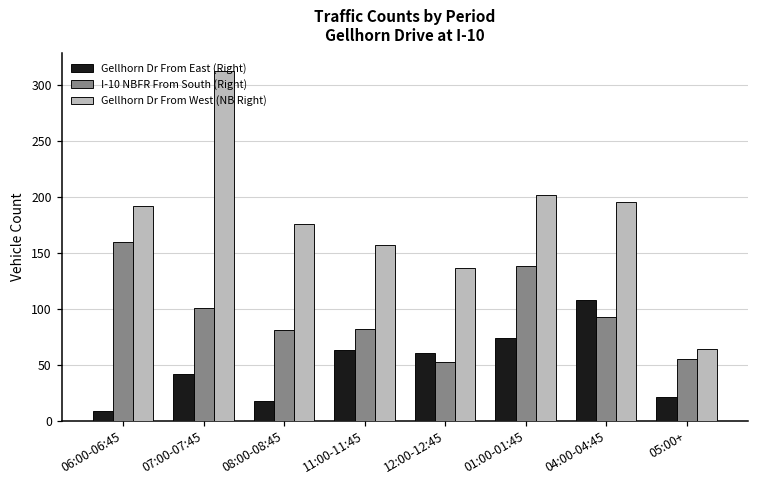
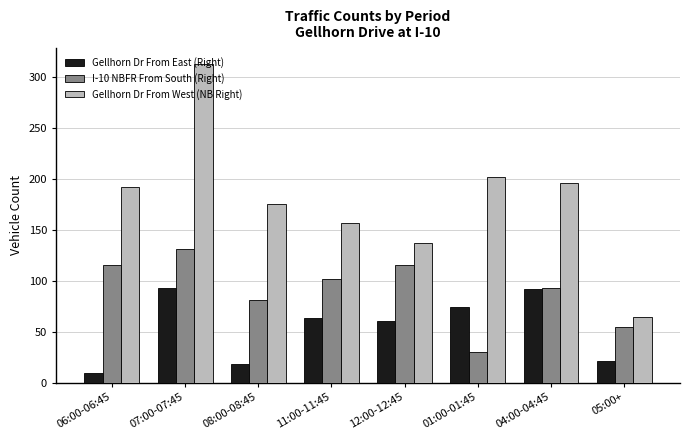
I-10 NBFR From South (Right), 06:00-06:45: 160 -> 116
Gellhorn Dr From East (Right), 07:00-07:45: 42 -> 93
I-10 NBFR From South (Right), 07:00-07:45: 101 -> 131
I-10 NBFR From South (Right), 11:00-11:45: 82 -> 102
I-10 NBFR From South (Right), 12:00-12:45: 53 -> 116
I-10 NBFR From South (Right), 01:00-01:45: 138 -> 30
Gellhorn Dr From East (Right), 04:00-04:45: 108 -> 92
